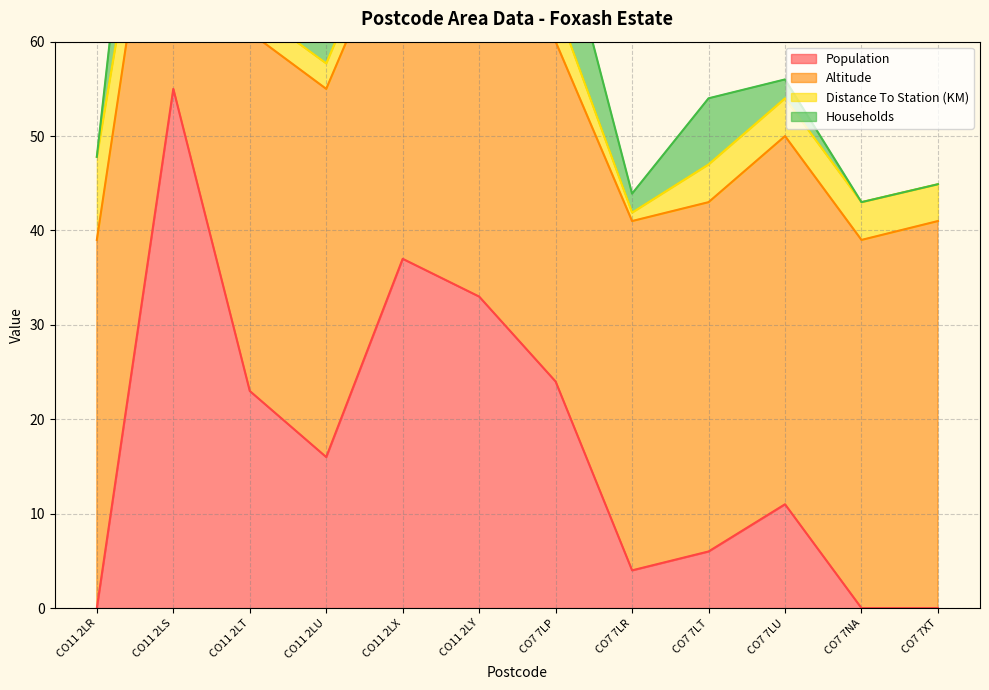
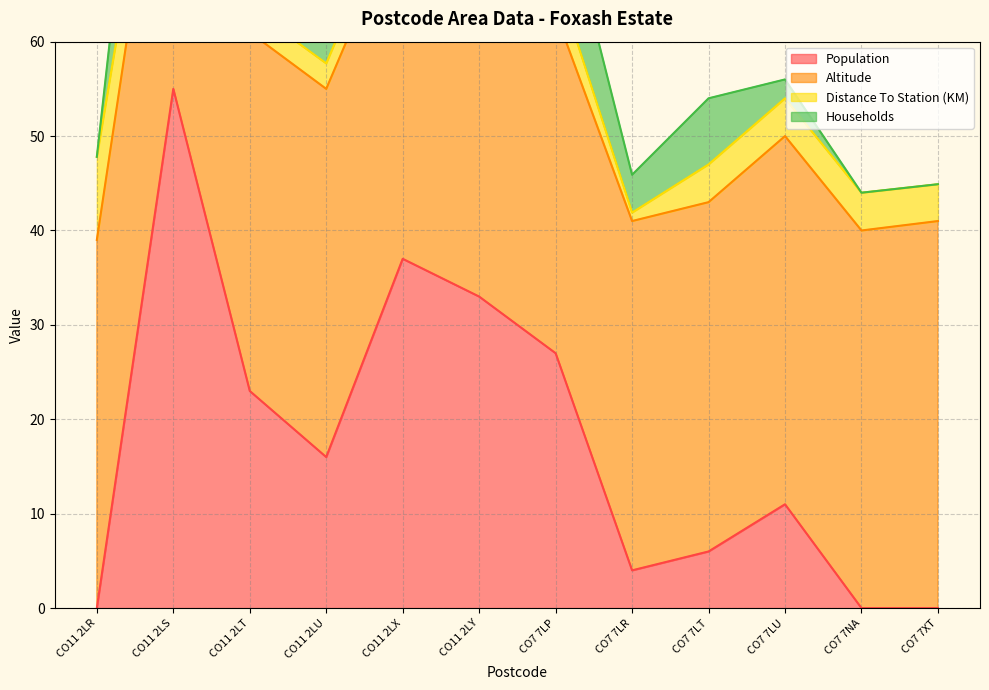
Population, CO7 7LP: 24 -> 27
Households, CO7 7LR: 2 -> 4
Altitude, CO7 7NA: 39 -> 40
